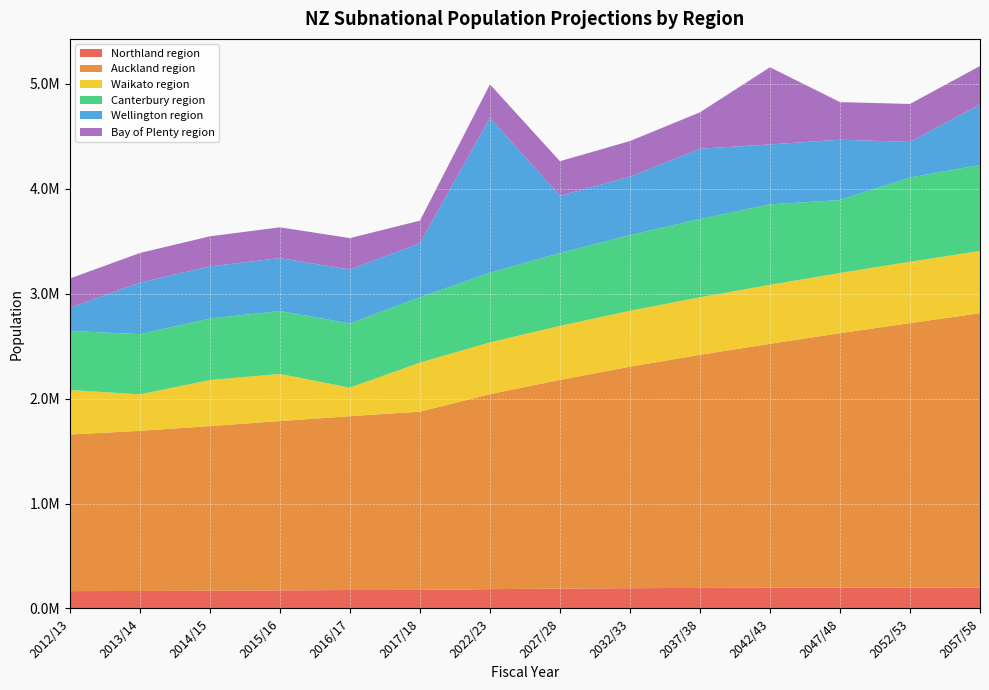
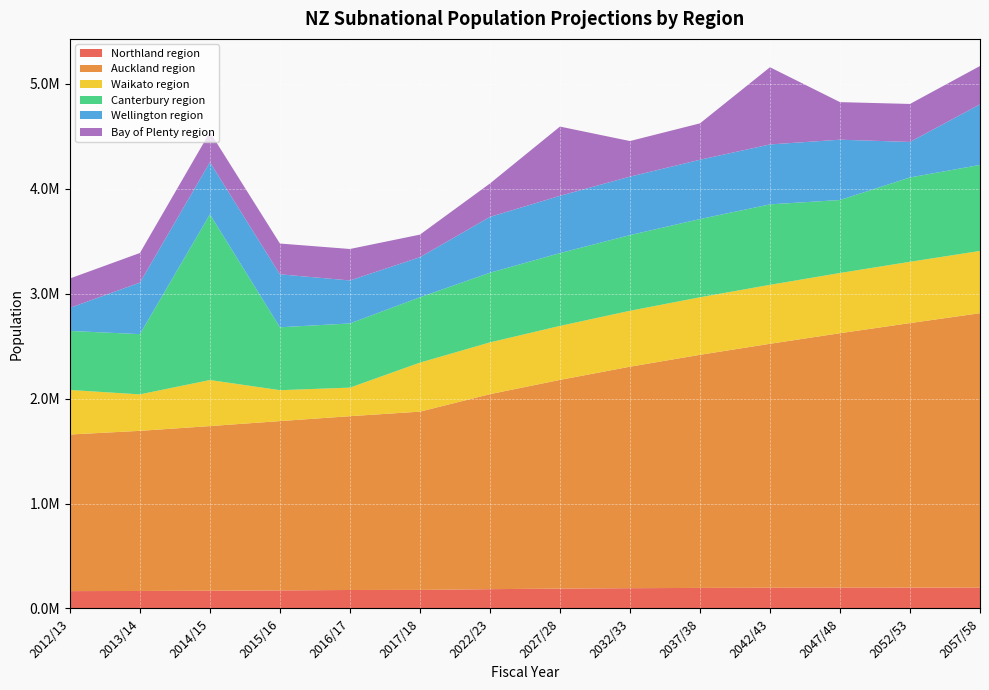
Canterbury region, 2014/15: 590000 -> 1580000
Waikato region, 2015/16: 450000 -> 290000
Wellington region, 2016/17: 510000 -> 410000
Wellington region, 2017/18: 520000 -> 380000
Wellington region, 2022/23: 1480000 -> 530000
Bay of Plenty region, 2027/28: 330000 -> 660000
Wellington region, 2037/38: 670000 -> 570000
